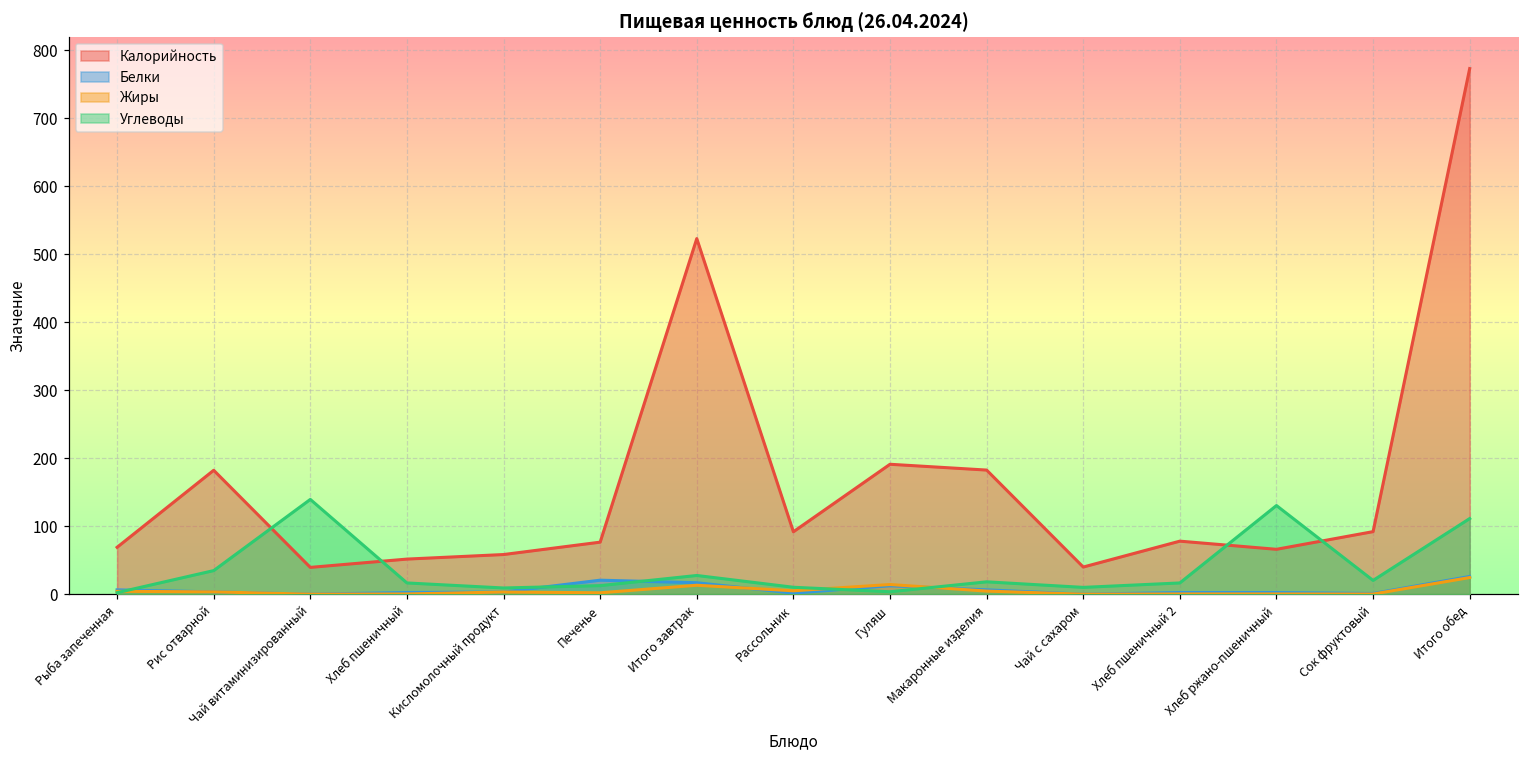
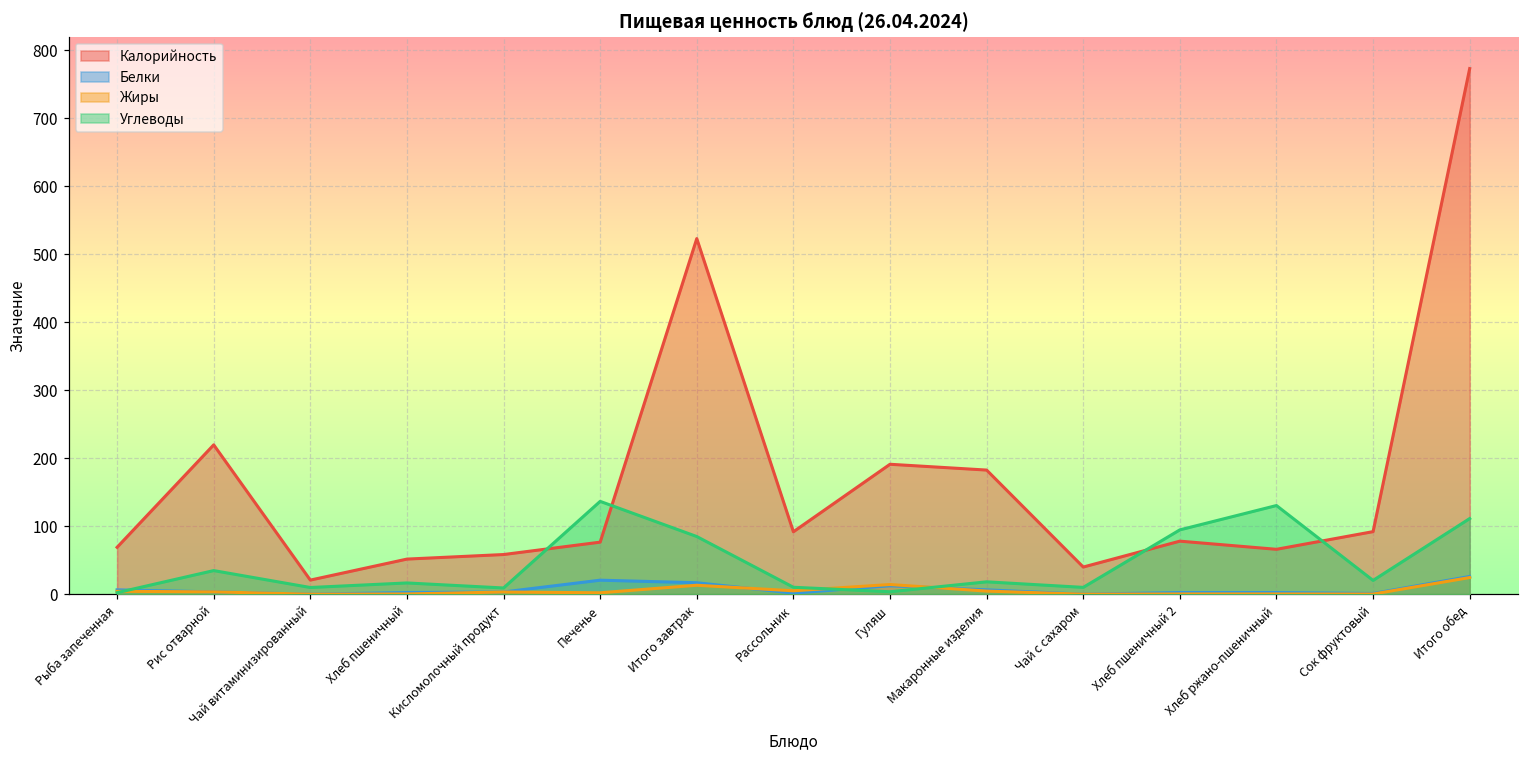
Калорийность, Рис отварной: 180 -> 220
Калорийность, Чай витаминизированный: 40 -> 20
Углеводы, Чай витаминизированный: 140 -> 10
Углеводы, Печенье: 10 -> 140
Углеводы, Итого завтрак: 30 -> 80
Углеводы, Хлеб пшеничный 2: 20 -> 90
